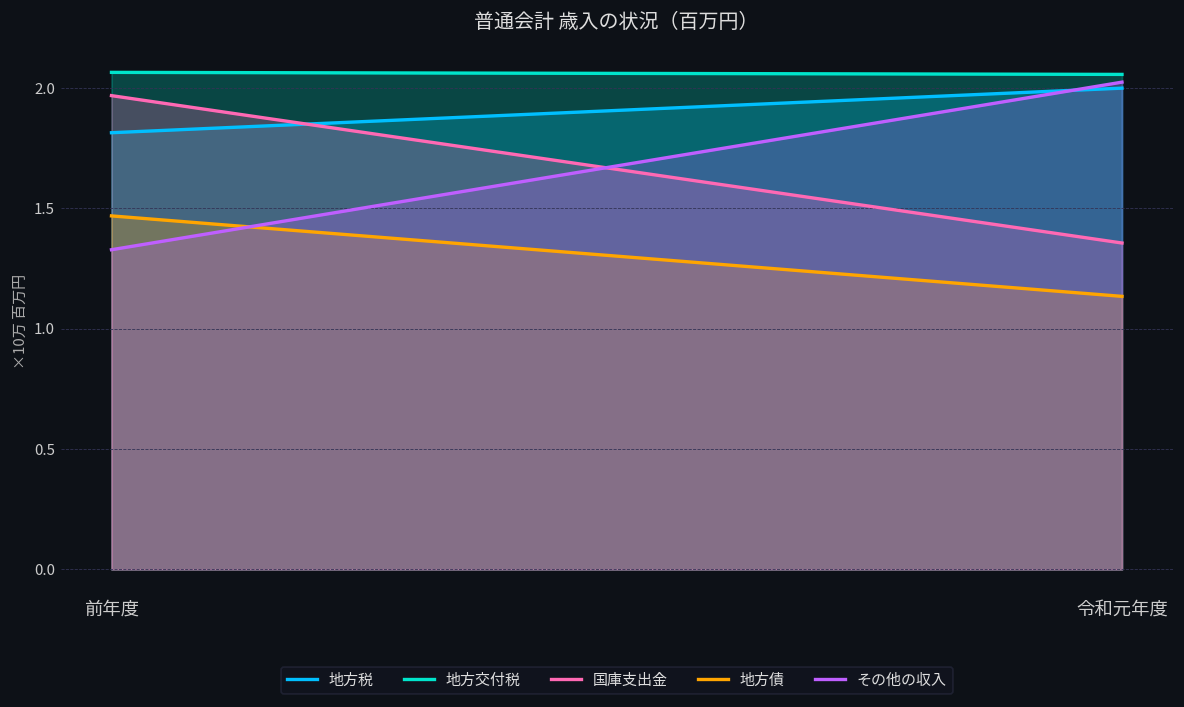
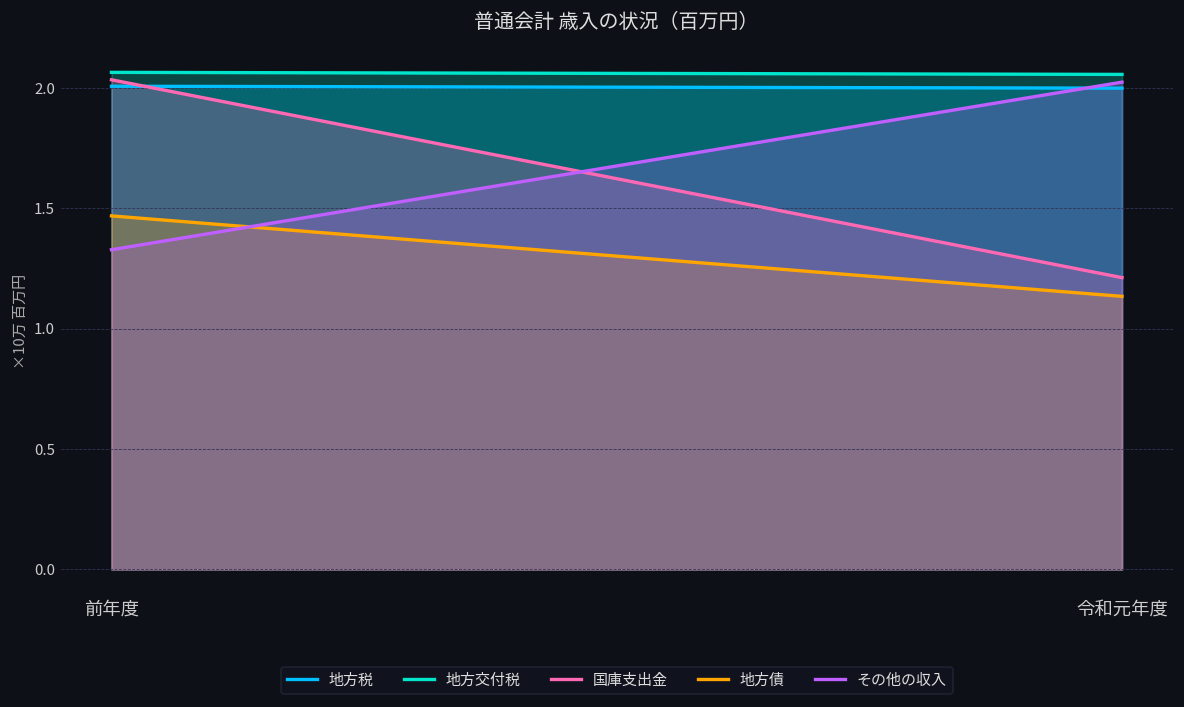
地方税, 前年度: 1.81 -> 2.01
国庫支出金, 前年度: 1.97 -> 2.03
国庫支出金, 令和元年度: 1.36 -> 1.21
